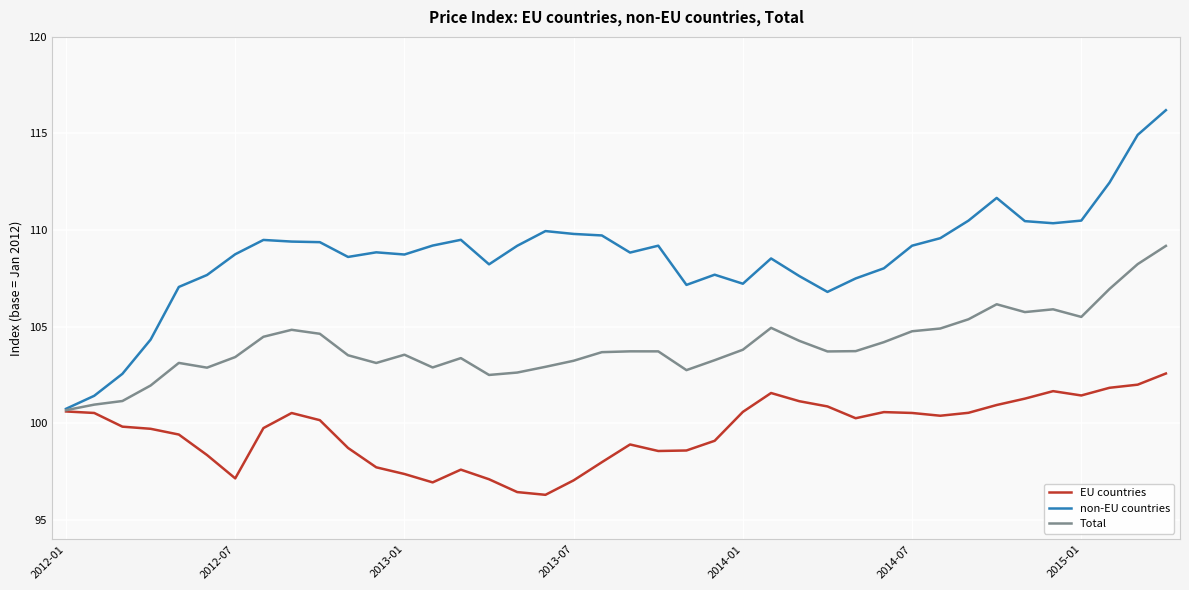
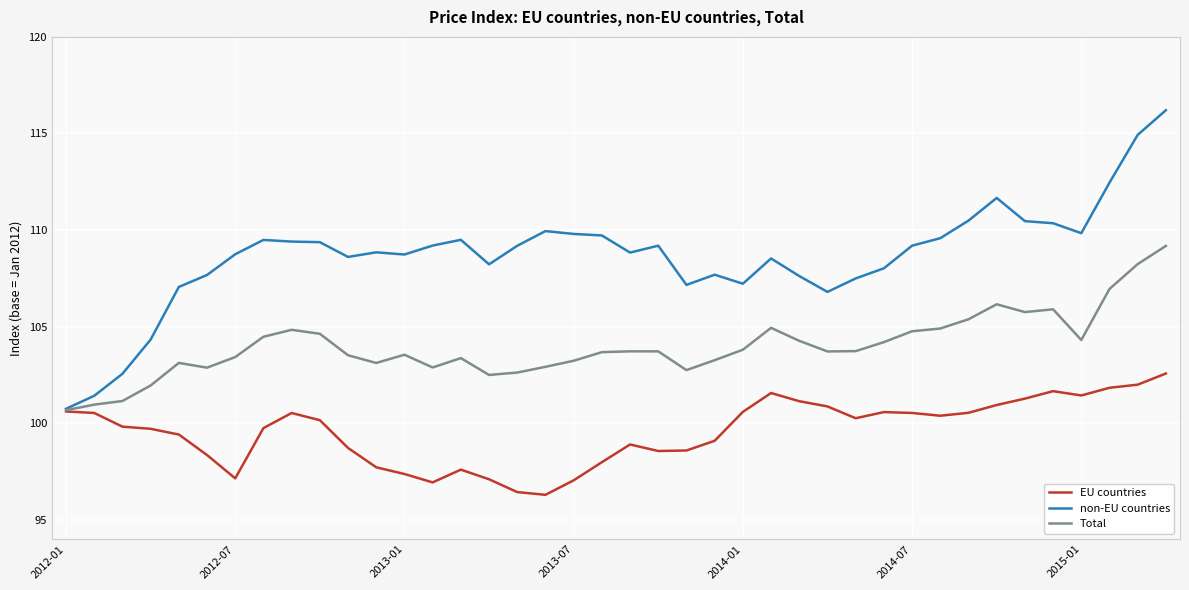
non-EU countries, 2015-01: 110.5 -> 109.8
Total, 2015-01: 105.5 -> 104.3
